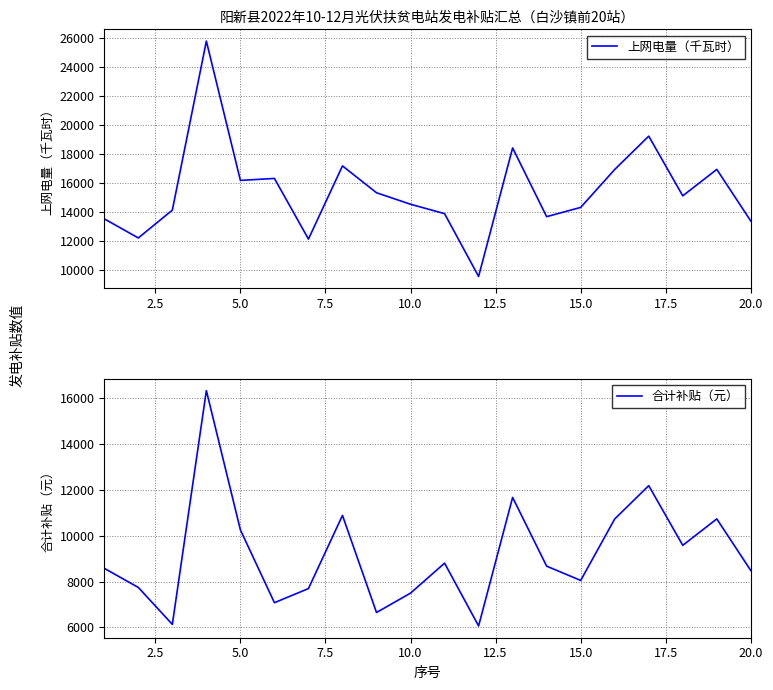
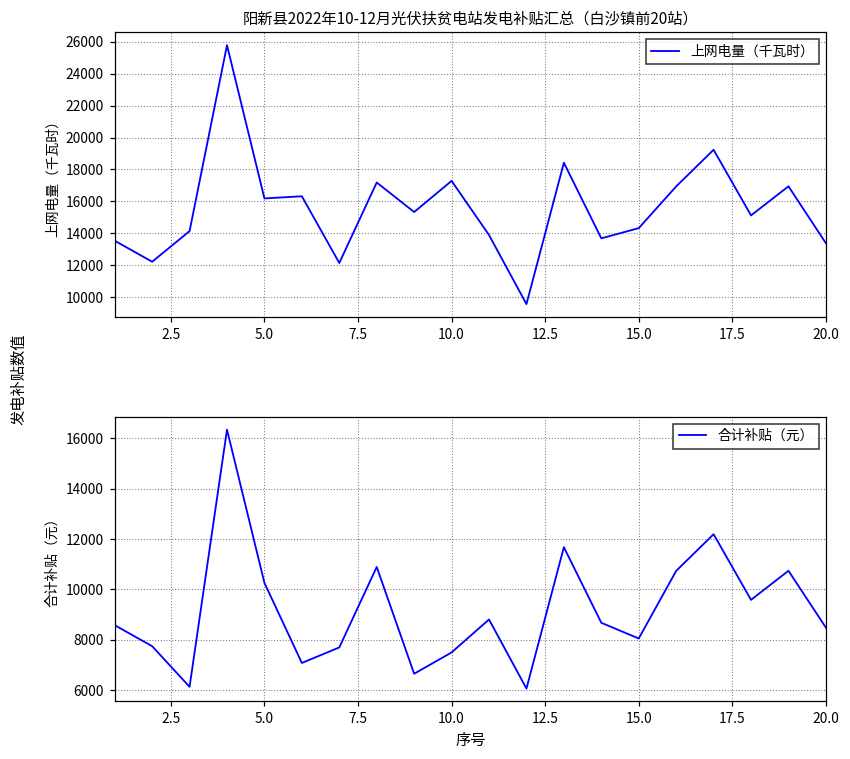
阳新县2022年10-12月光伏扶贫电站发电补贴汇总（白沙镇前20站）, 10.0: 14500 -> 17300
